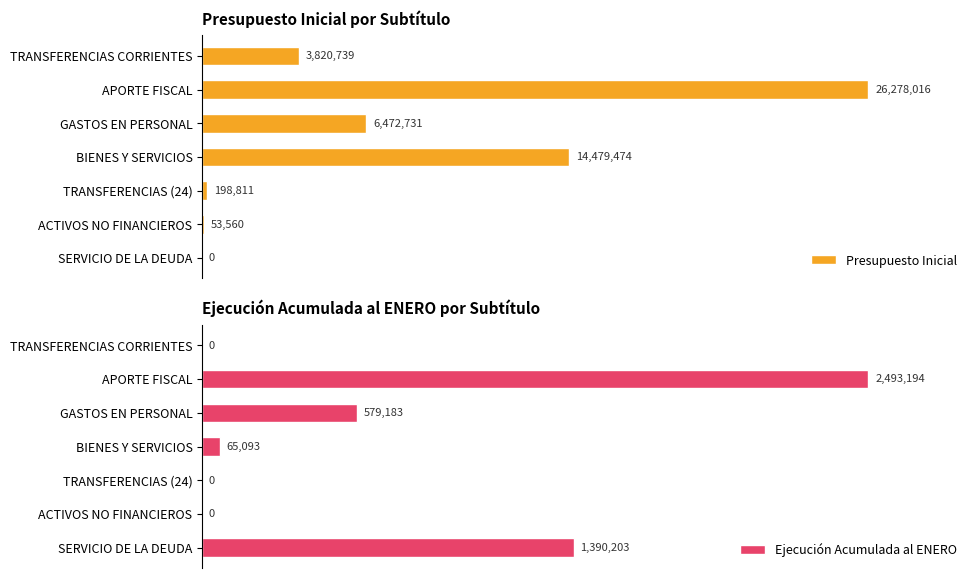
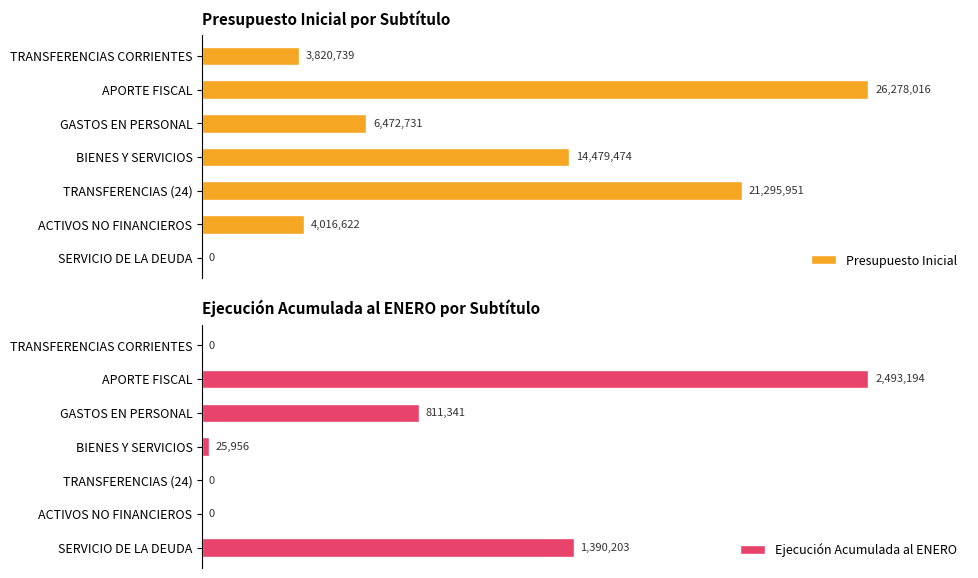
Presupuesto Inicial por Subtítulo, TRANSFERENCIAS (24): 198,811 -> 21,295,951
Presupuesto Inicial por Subtítulo, ACTIVOS NO FINANCIEROS: 53,560 -> 4,016,622
Ejecución Acumulada al ENERO por Subtítulo, GASTOS EN PERSONAL: 579,183 -> 811,341
Ejecución Acumulada al ENERO por Subtítulo, BIENES Y SERVICIOS: 65,093 -> 25,956
